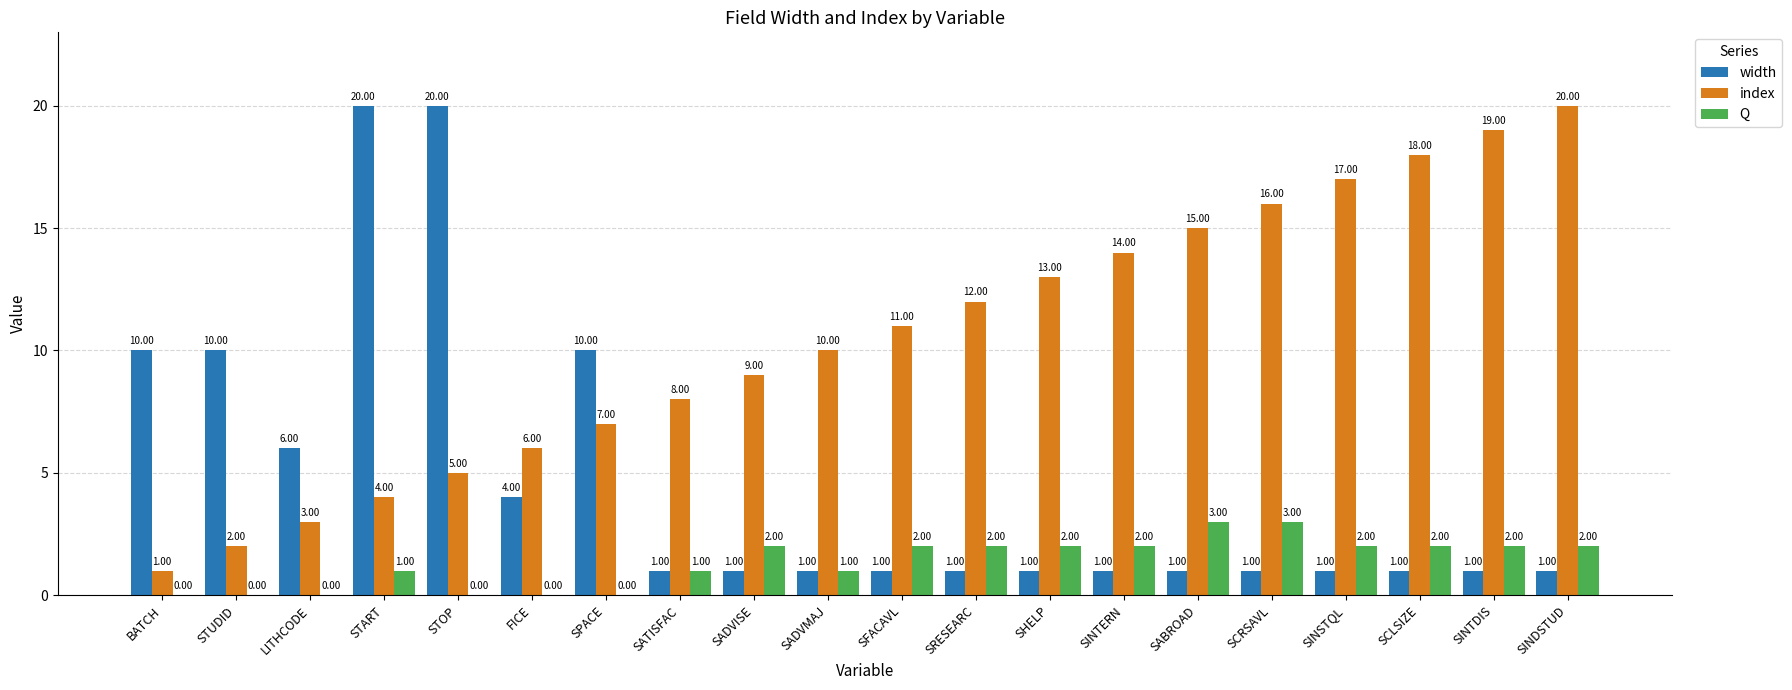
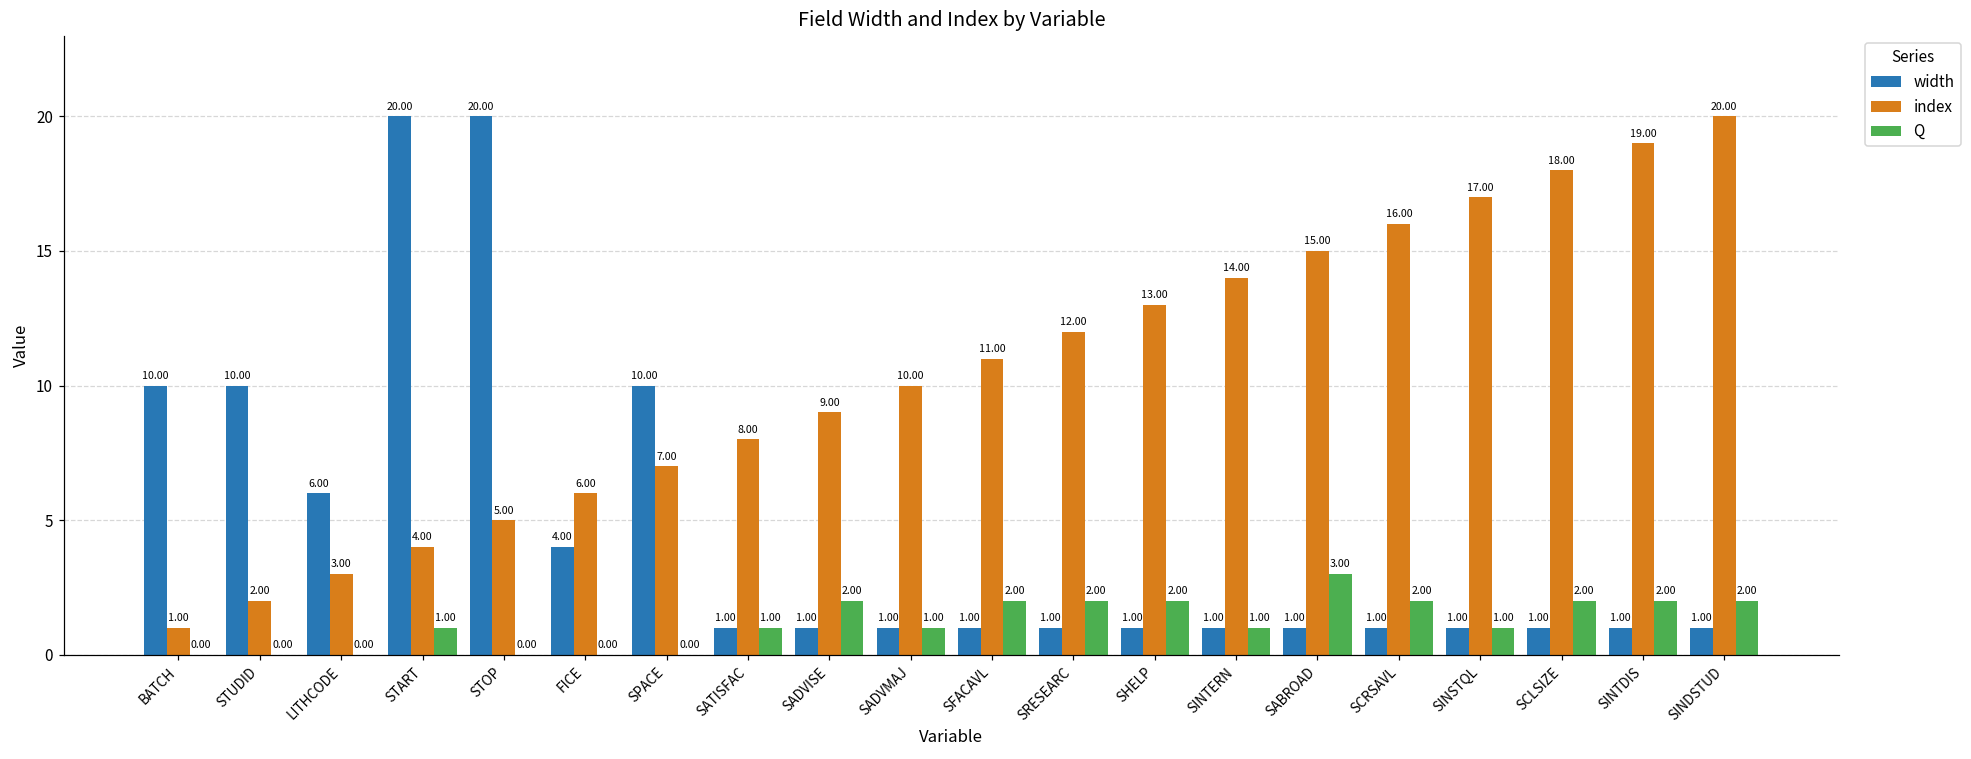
Q, SINTERN: 2.00 -> 1.00
Q, SCRSAVL: 3.00 -> 2.00
Q, SINSTQL: 2.00 -> 1.00
